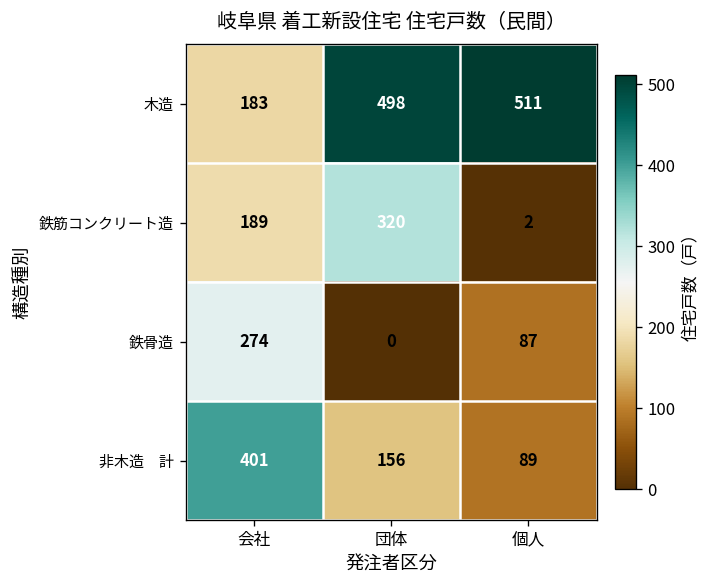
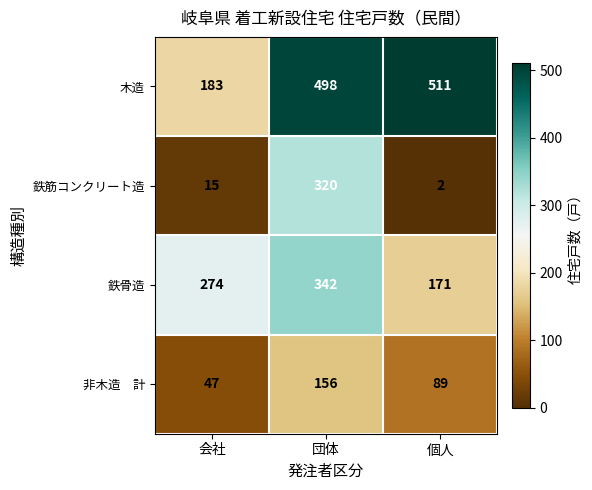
鉄筋コンクリート造, 会社: 189 -> 15
鉄骨造, 団体: 0 -> 342
鉄骨造, 個人: 87 -> 171
非木造 計, 会社: 401 -> 47
